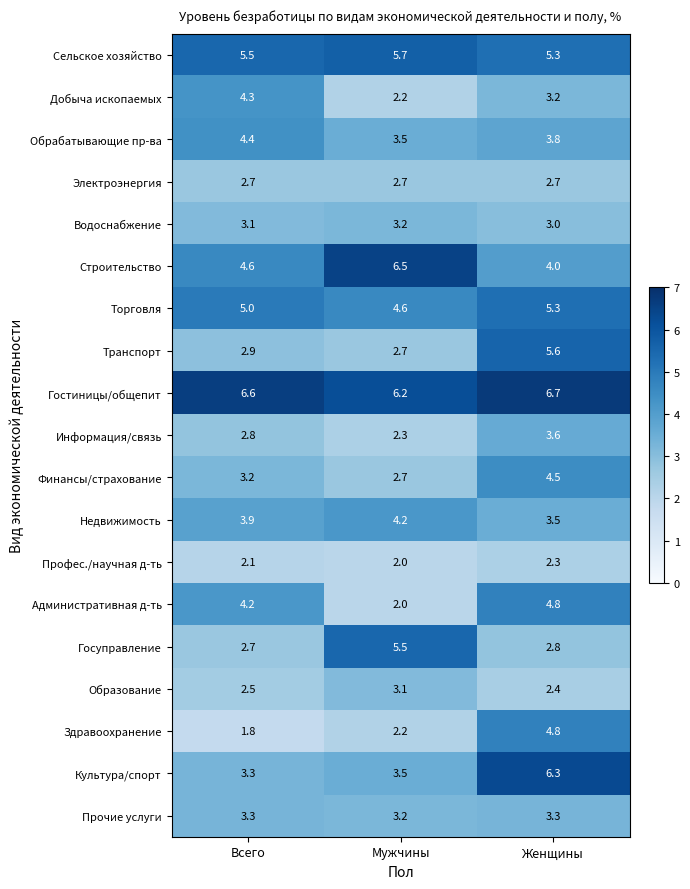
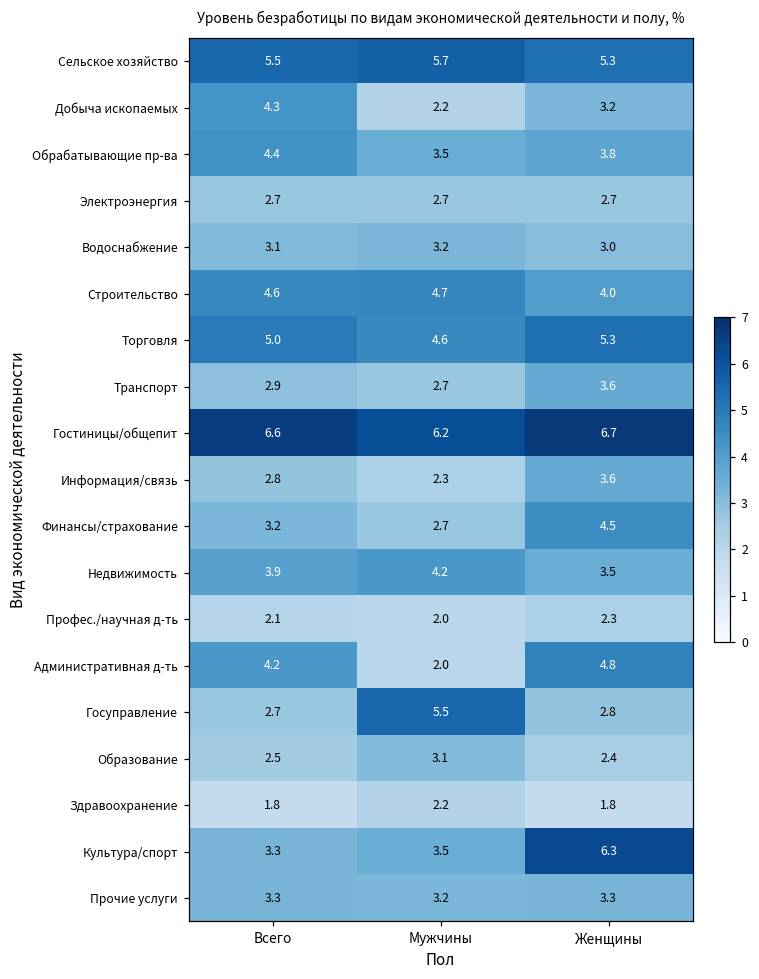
Строительство, Мужчины: 6.5 -> 4.7
Транспорт, Женщины: 5.6 -> 3.6
Здравоохранение, Женщины: 4.8 -> 1.8
